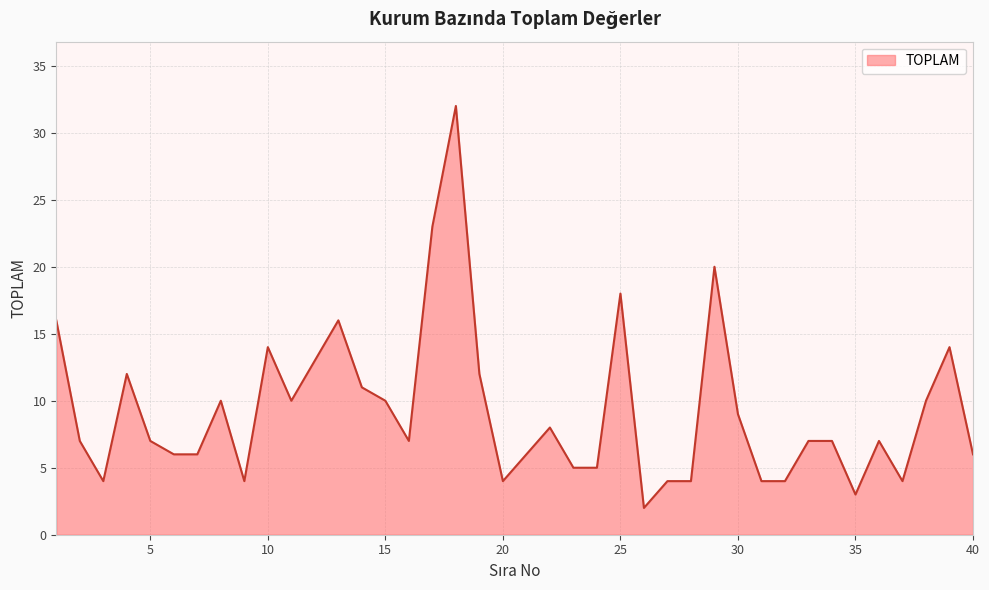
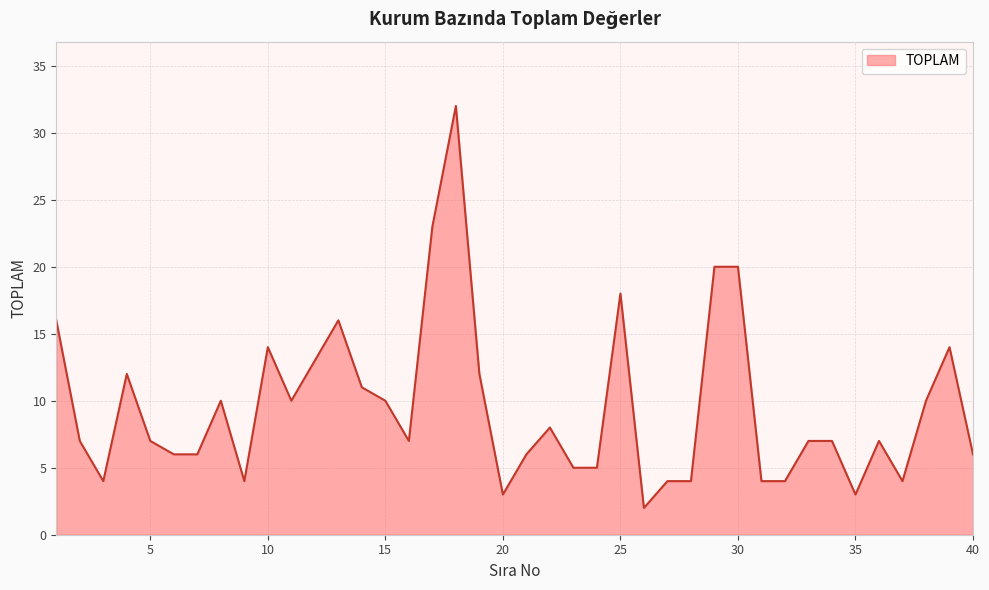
20: 4 -> 3
30: 9 -> 20
